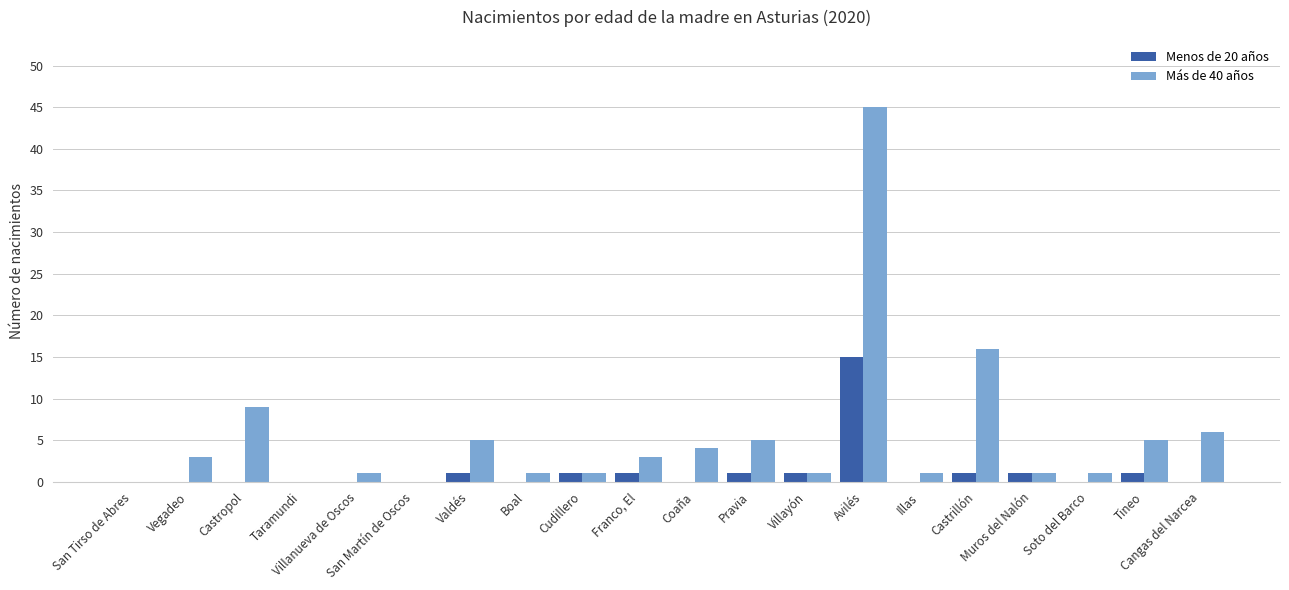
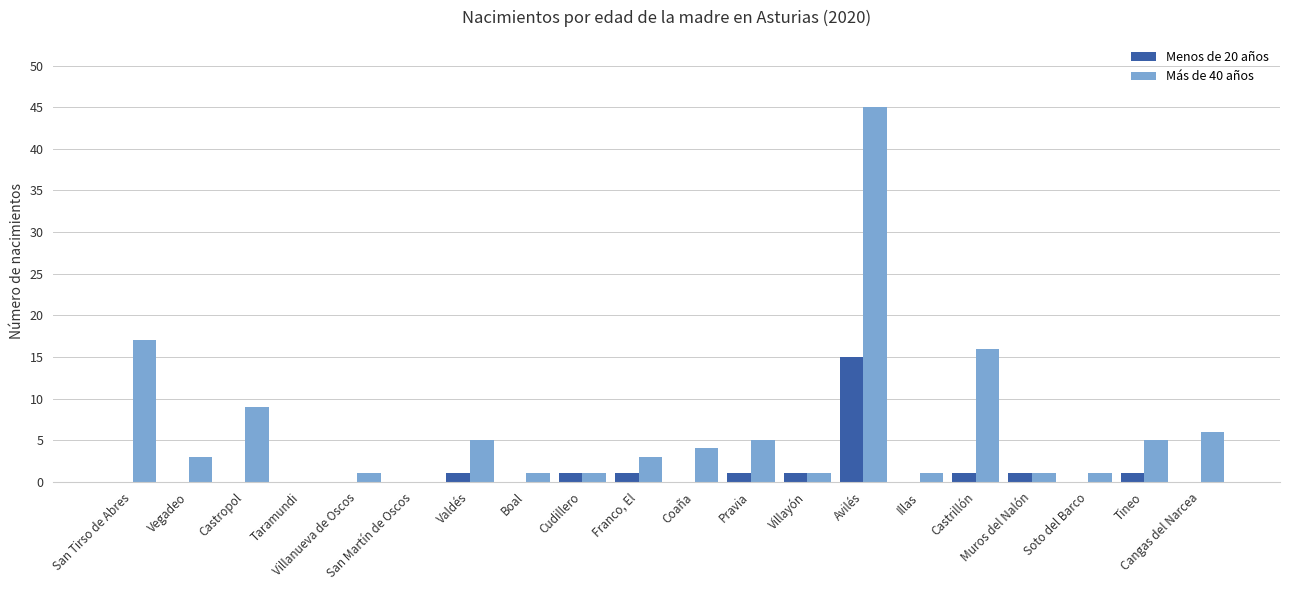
Más de 40 años, San Tirso de Abres: 0 -> 17
